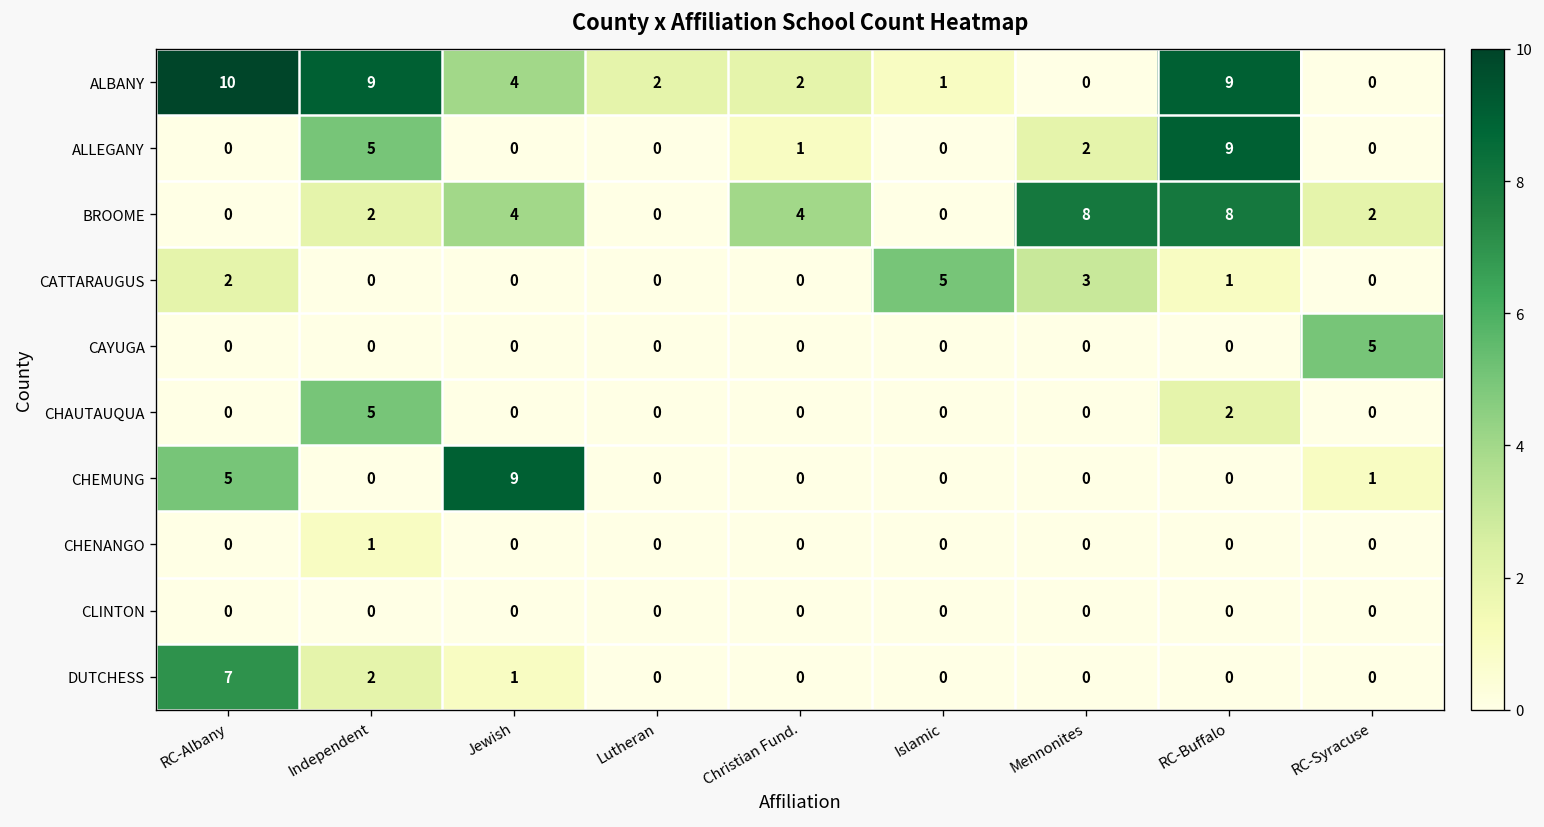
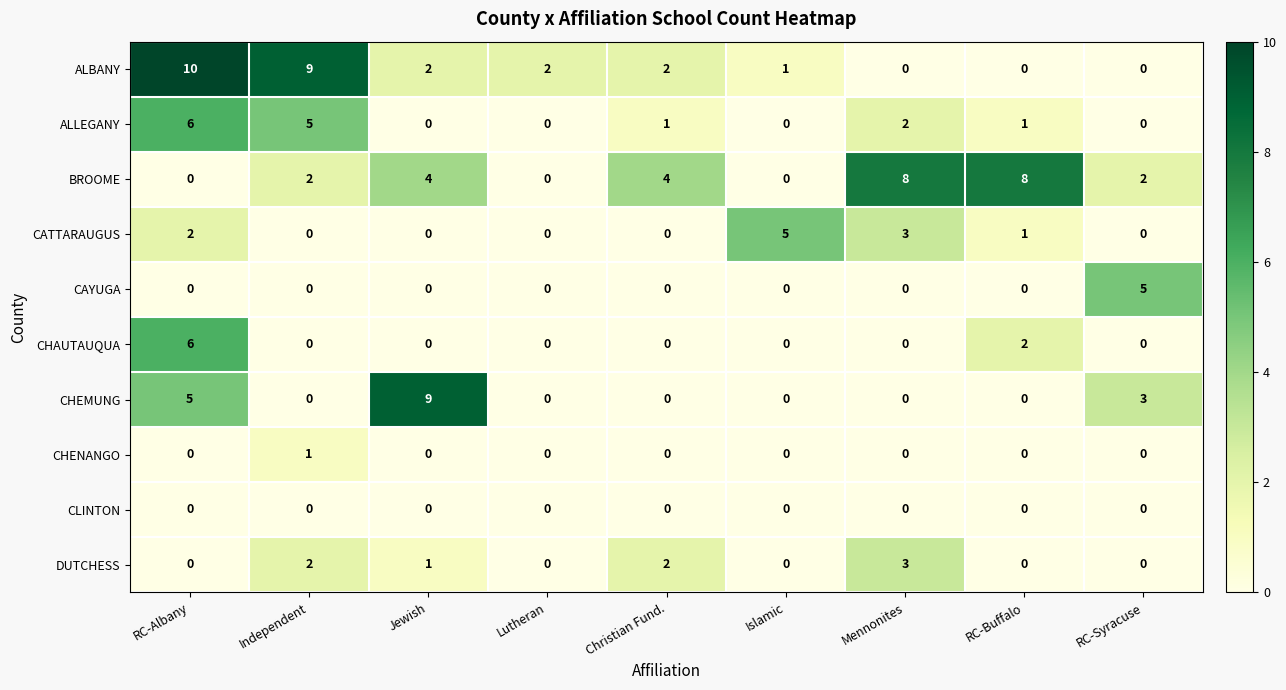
ALBANY, Jewish: 4 -> 2
ALBANY, RC-Buffalo: 9 -> 0
ALLEGANY, RC-Albany: 0 -> 6
ALLEGANY, RC-Buffalo: 9 -> 1
CHAUTAUQUA, RC-Albany: 0 -> 6
CHAUTAUQUA, Independent: 5 -> 0
CHEMUNG, RC-Syracuse: 1 -> 3
DUTCHESS, RC-Albany: 7 -> 0
DUTCHESS, Christian Fund.: 0 -> 2
DUTCHESS, Mennonites: 0 -> 3
